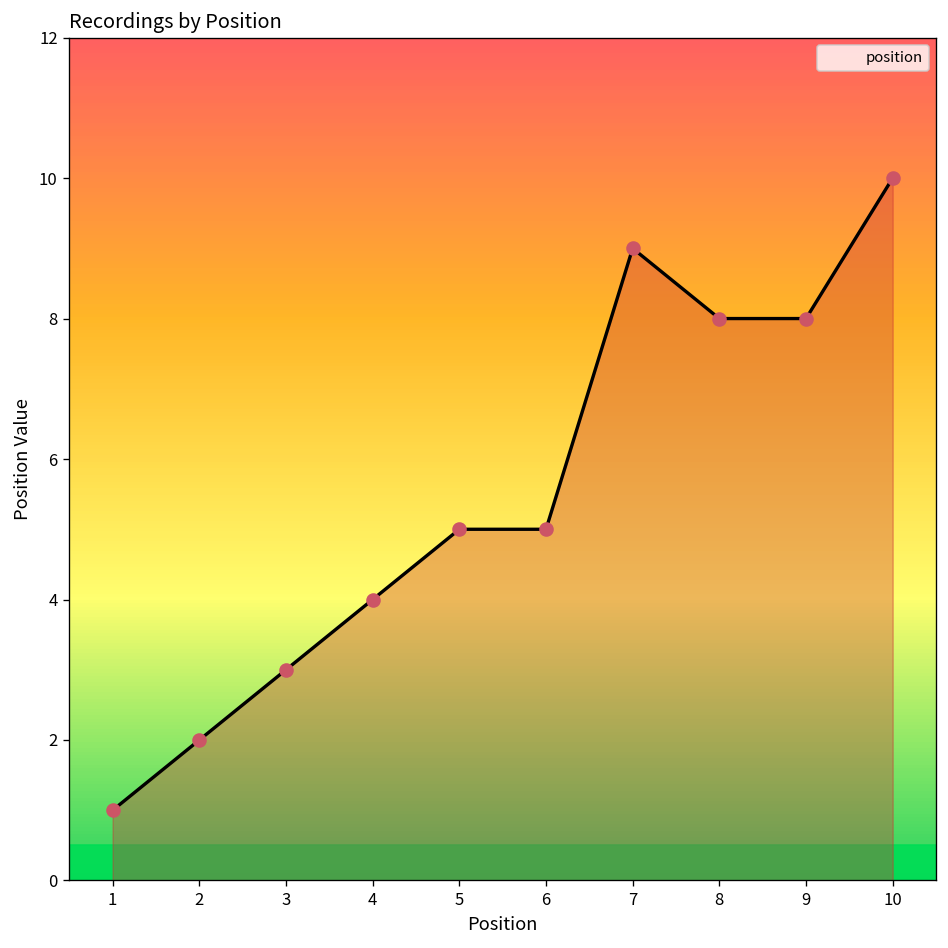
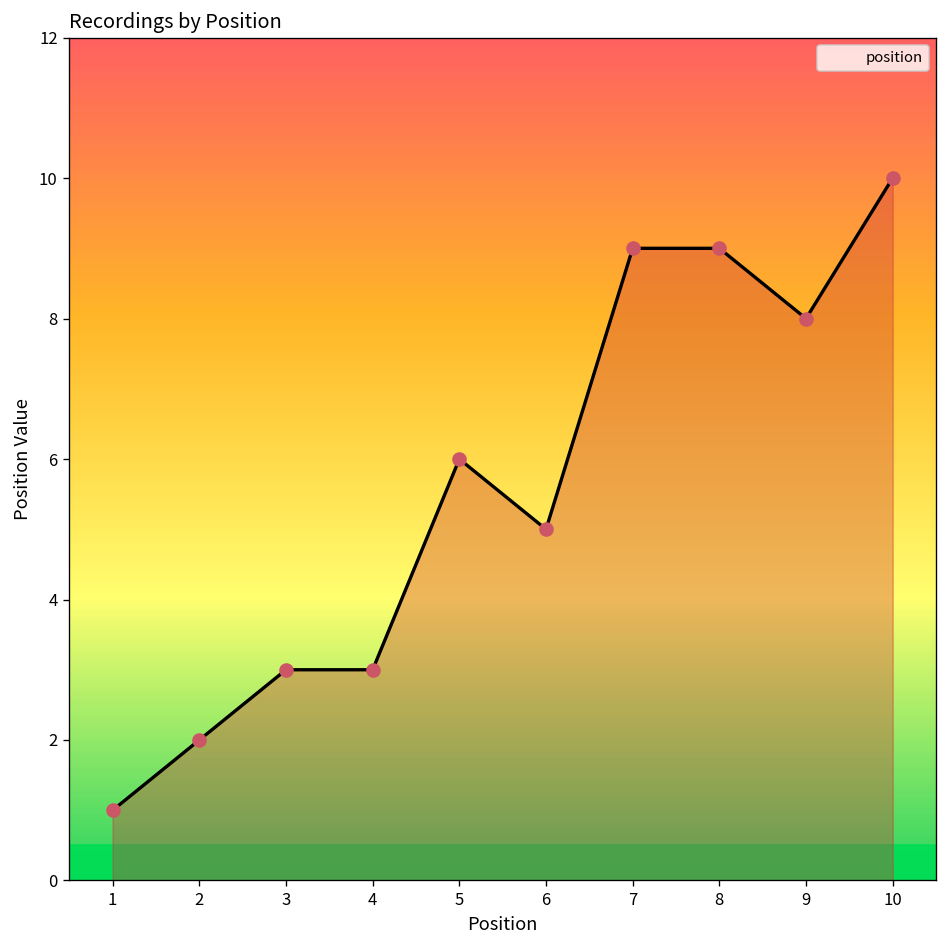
4: 4 -> 3
5: 5 -> 6
8: 8 -> 9
